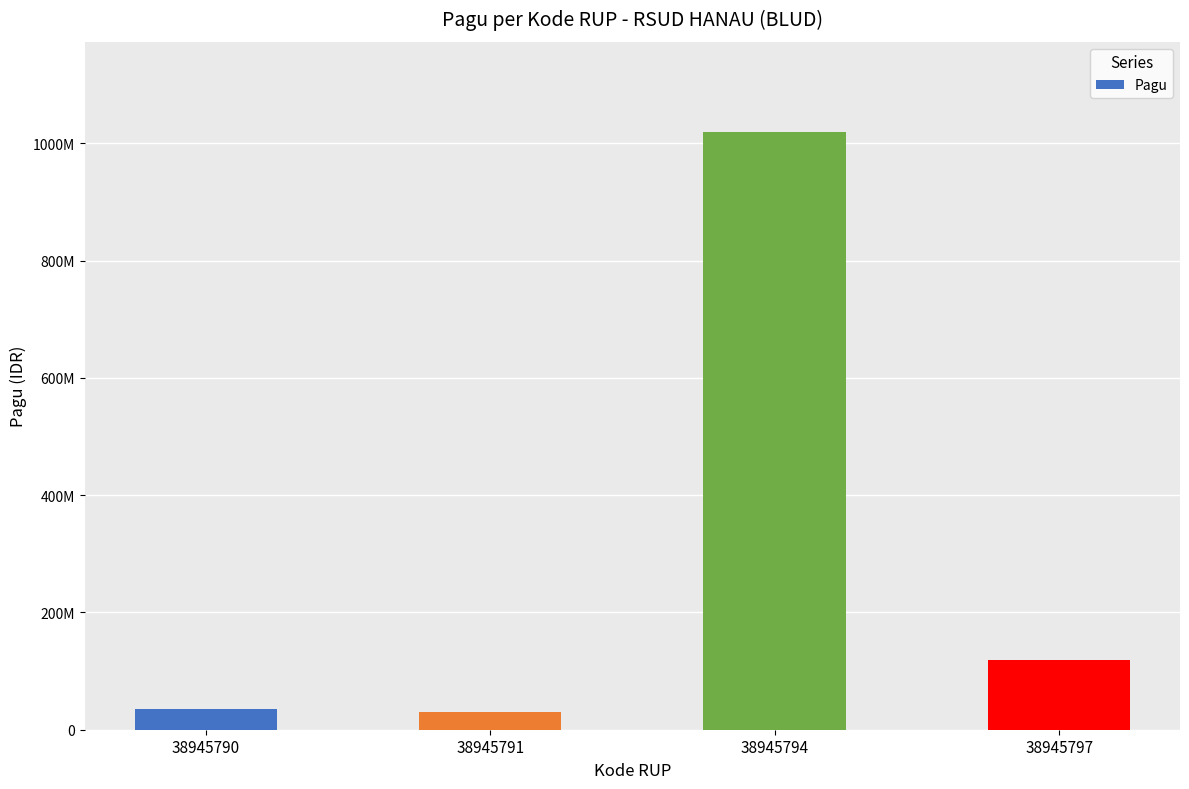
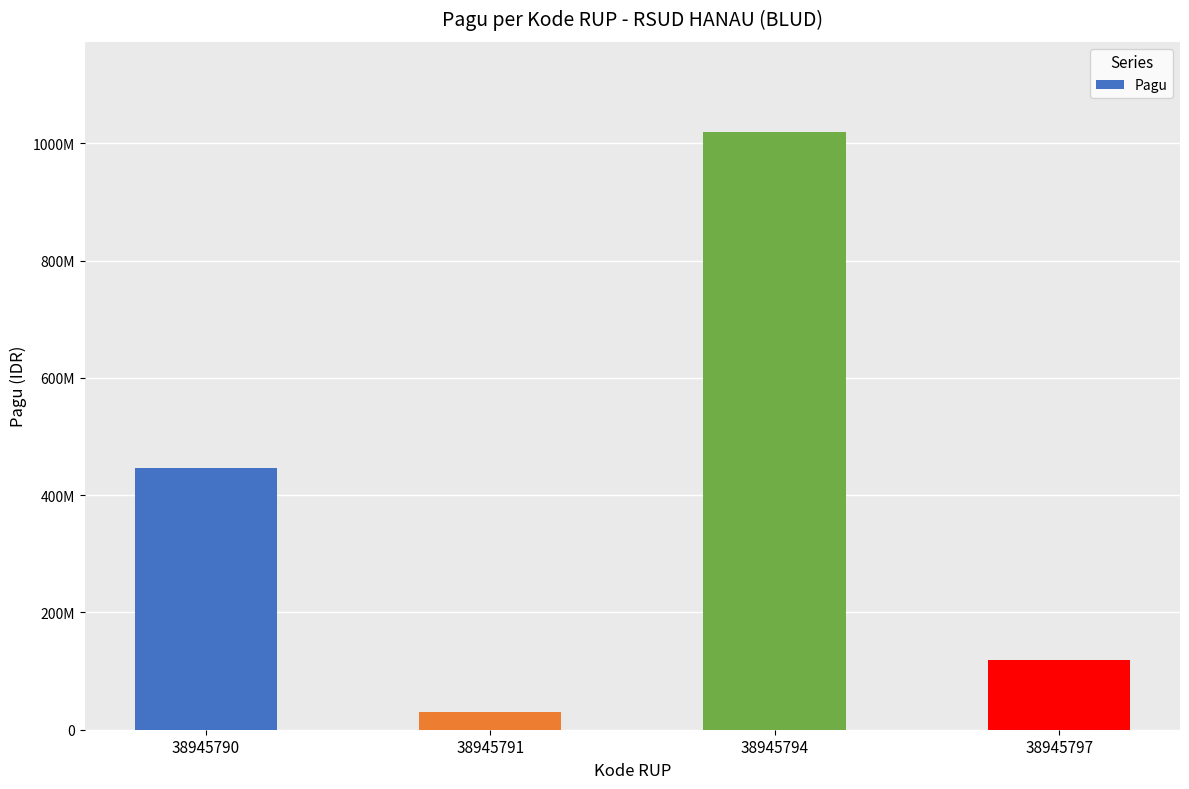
38945790: 40000000 -> 450000000
